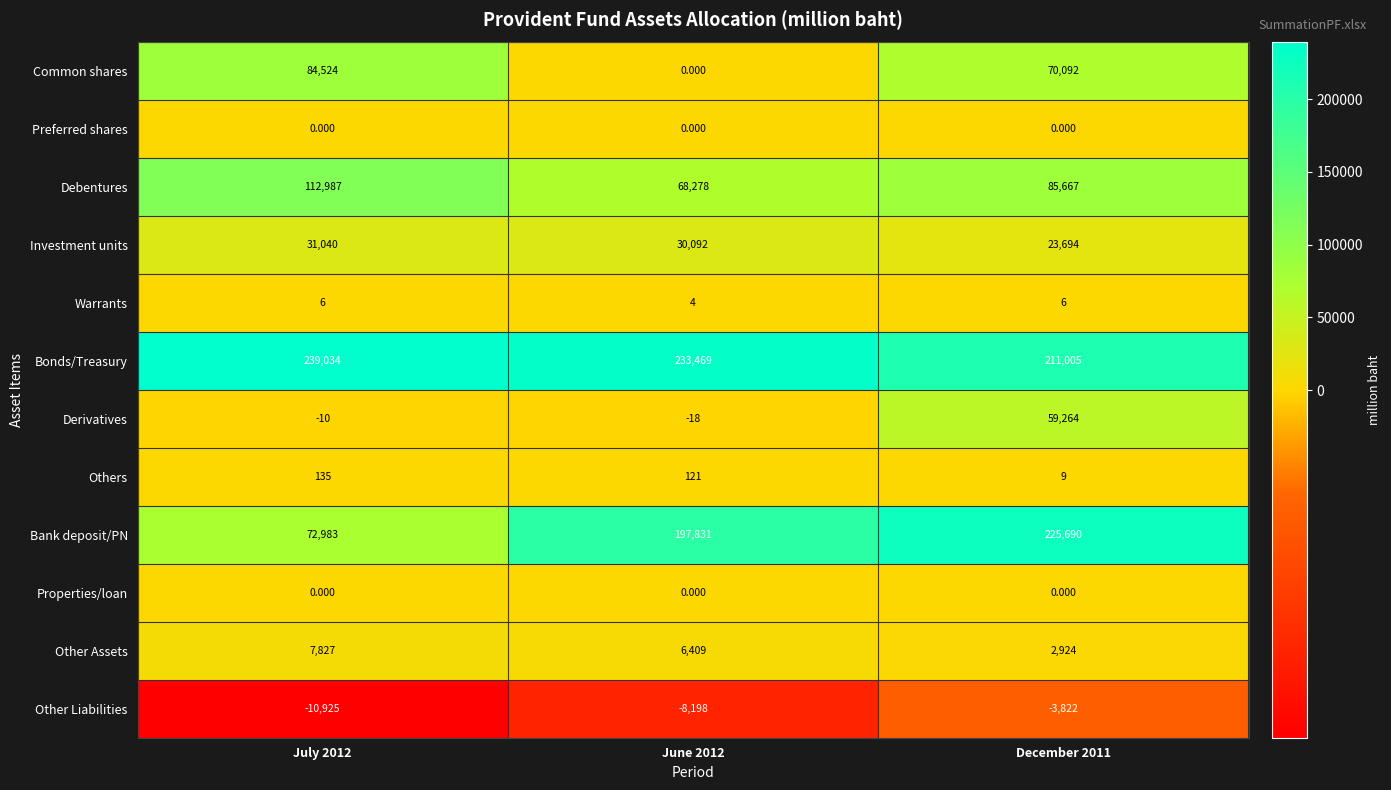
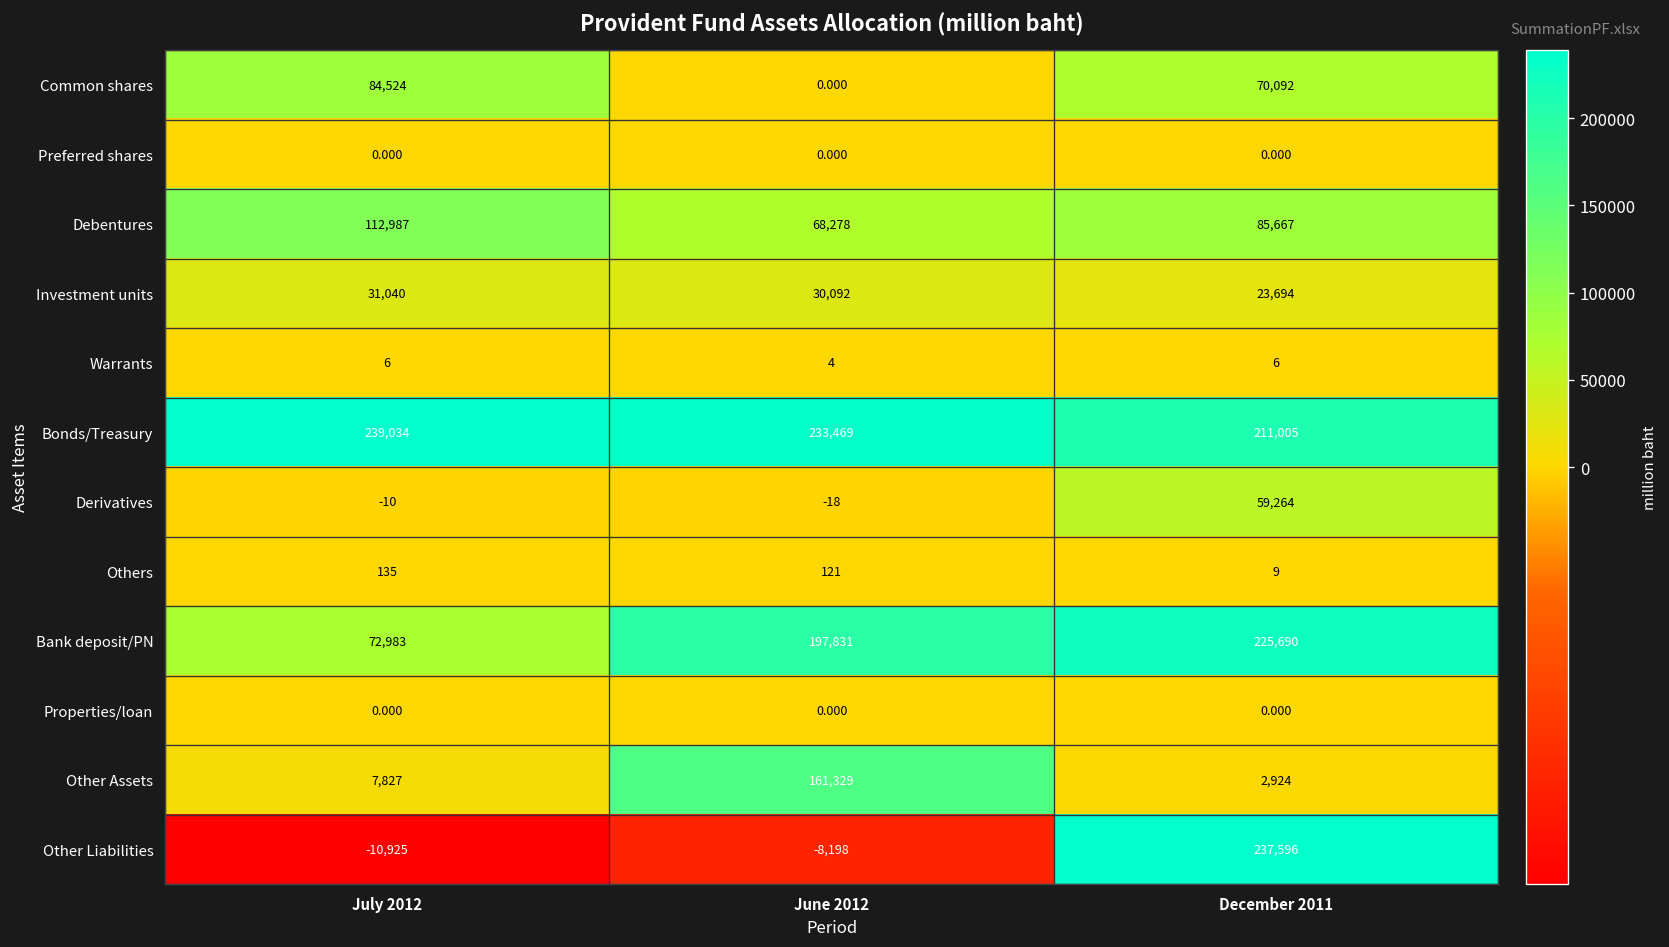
Other Assets, June 2012: 6,409 -> 161,329
Other Liabilities, December 2011: -3,822 -> 237,596
